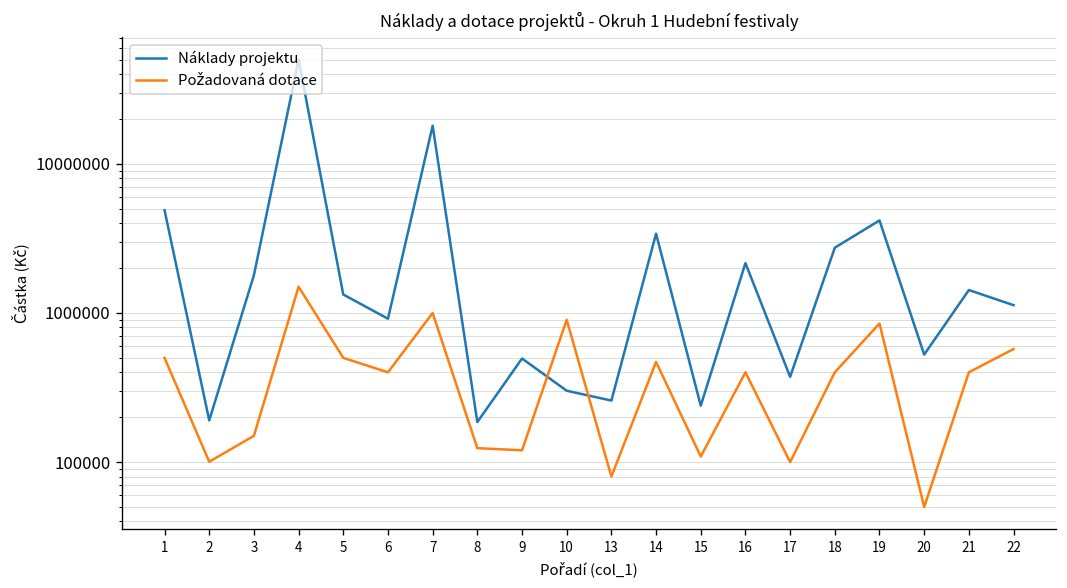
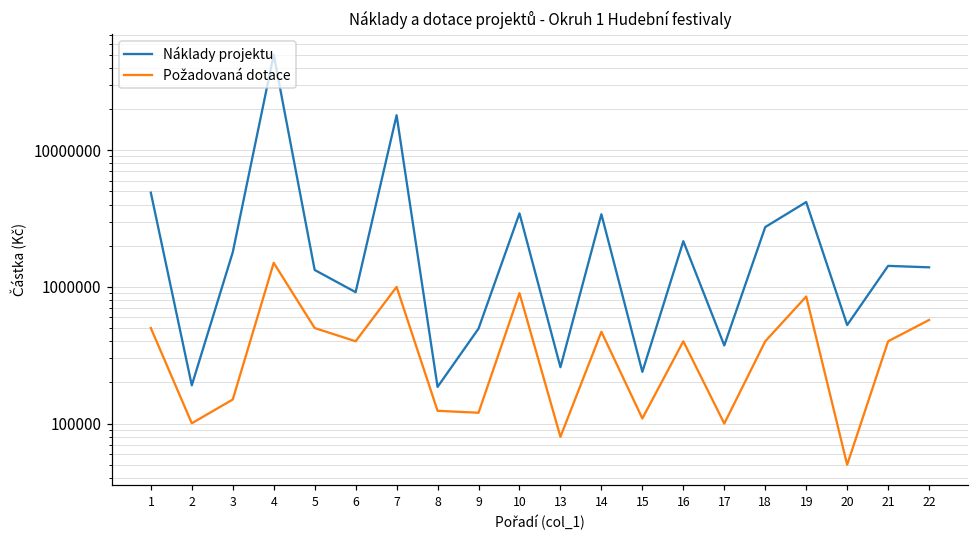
Náklady projektu, 10: 300000 -> 3500000
Náklady projektu, 22: 1100000 -> 1400000
